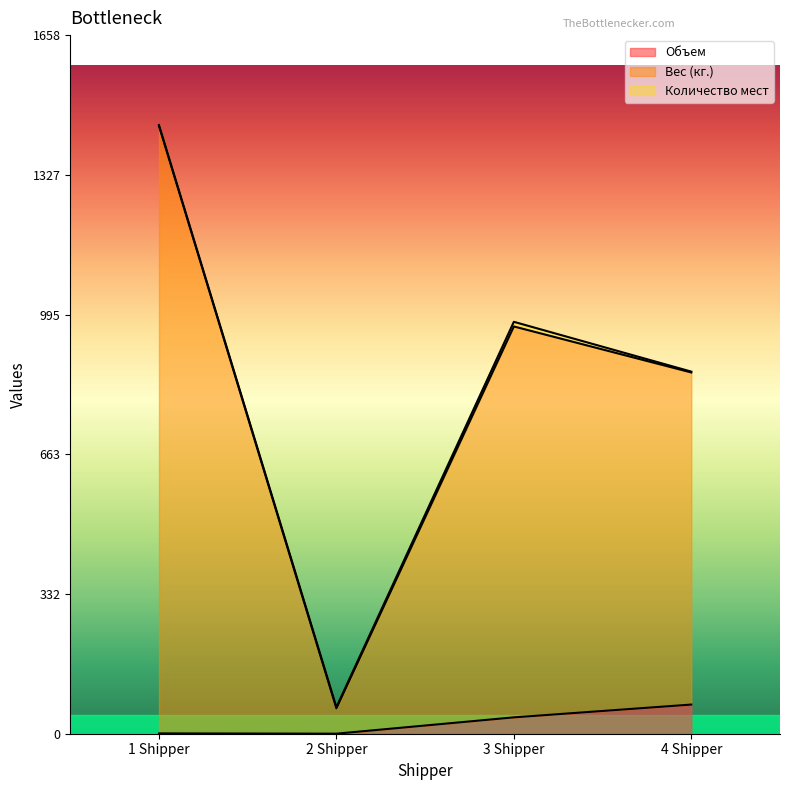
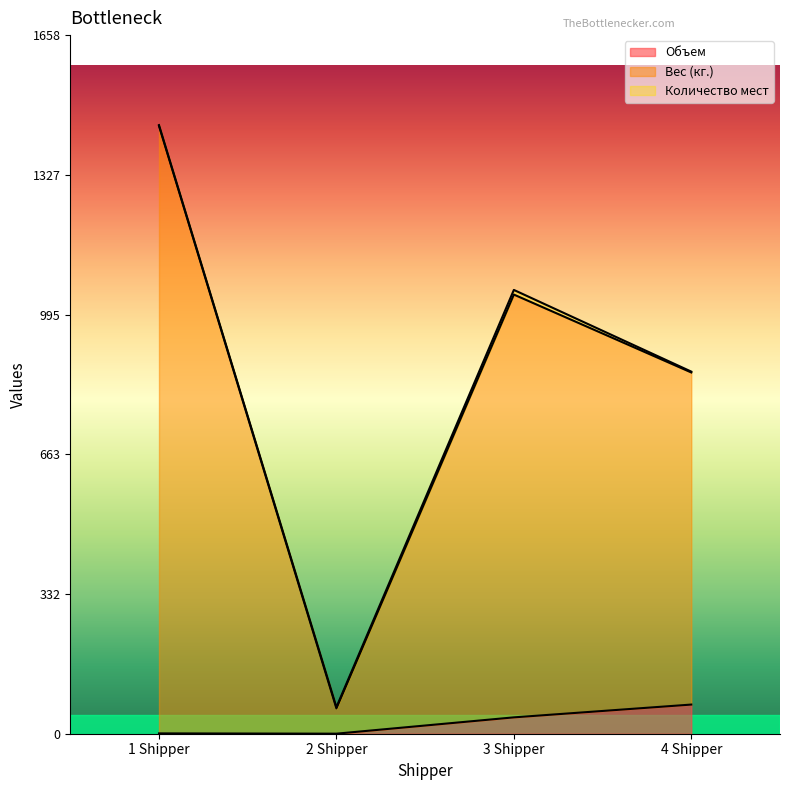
Вес (кг.), 3 Shipper: 930 -> 1000
